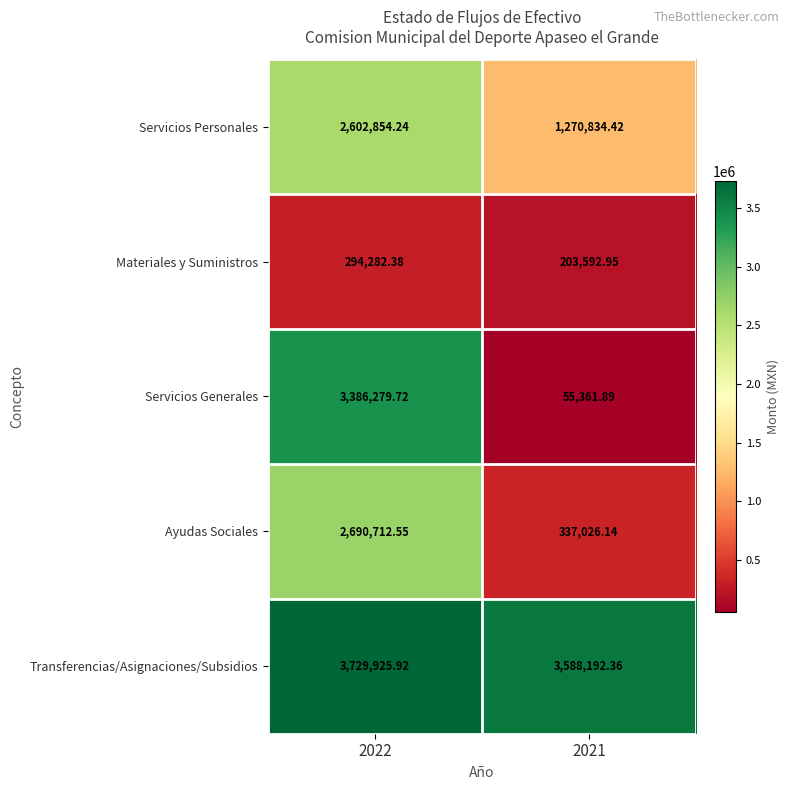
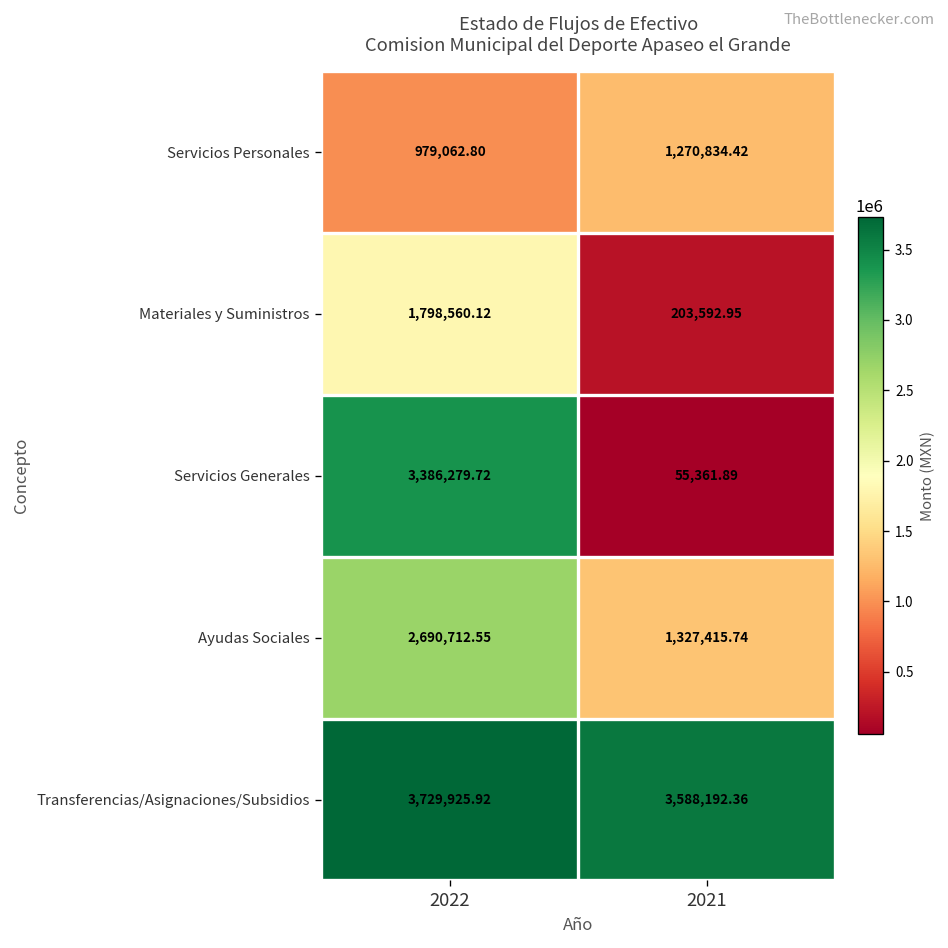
Servicios Personales, 2022: 2,602,854.24 -> 979,062.80
Materiales y Suministros, 2022: 294,282.38 -> 1,798,560.12
Ayudas Sociales, 2021: 337,026.14 -> 1,327,415.74
